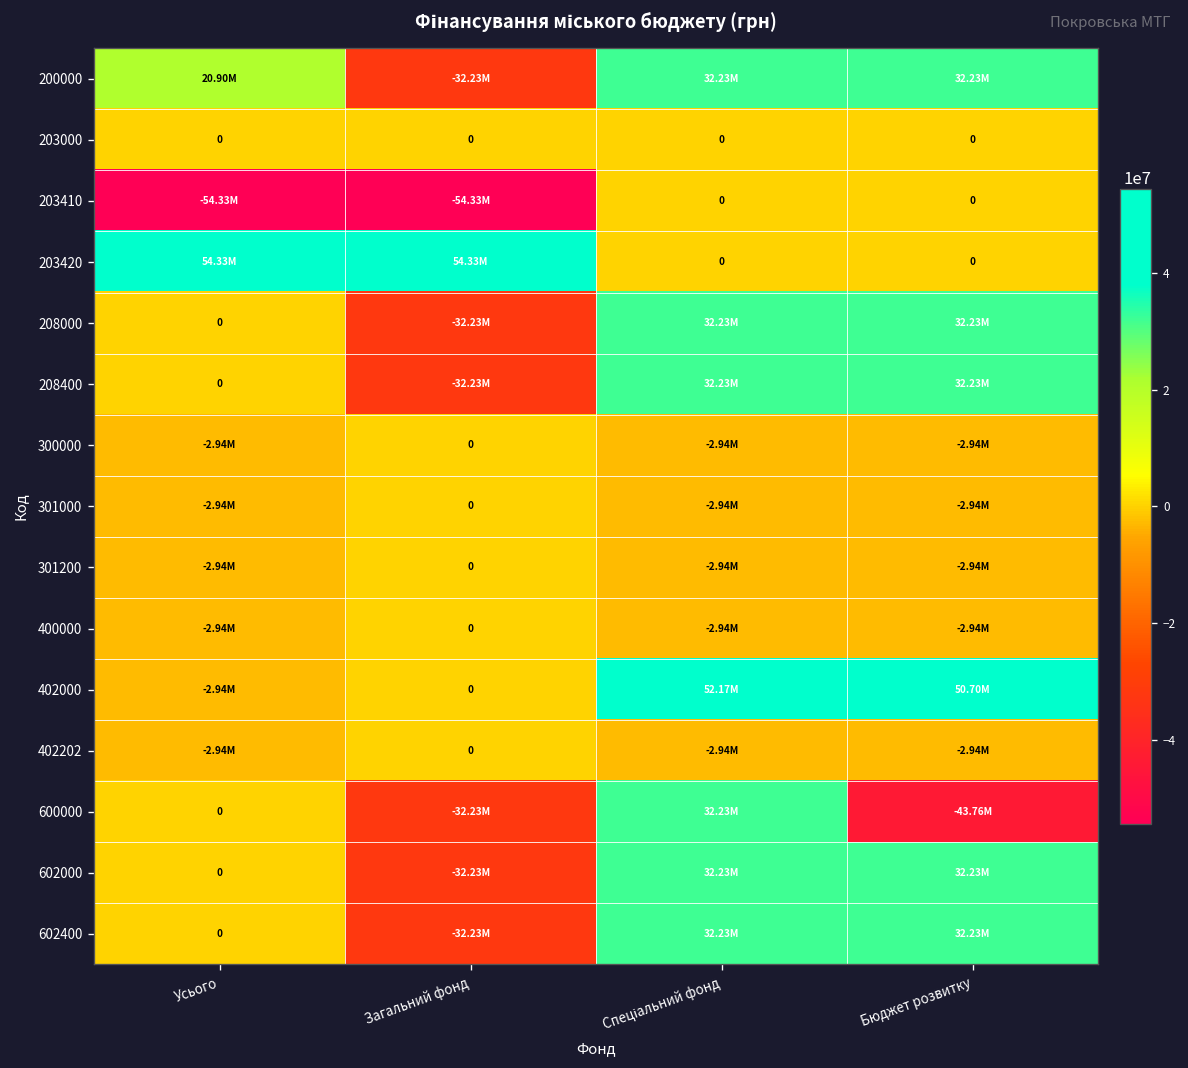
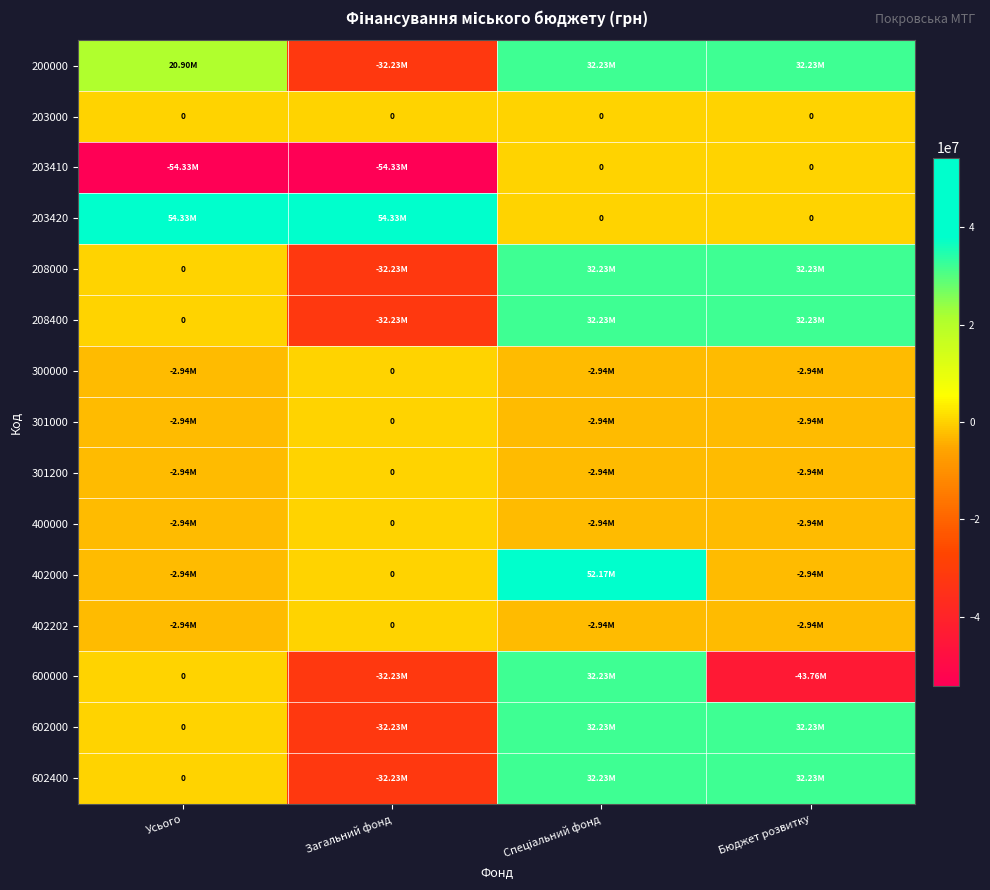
402000, Бюджет розвитку: 50.70M -> -2.94M
